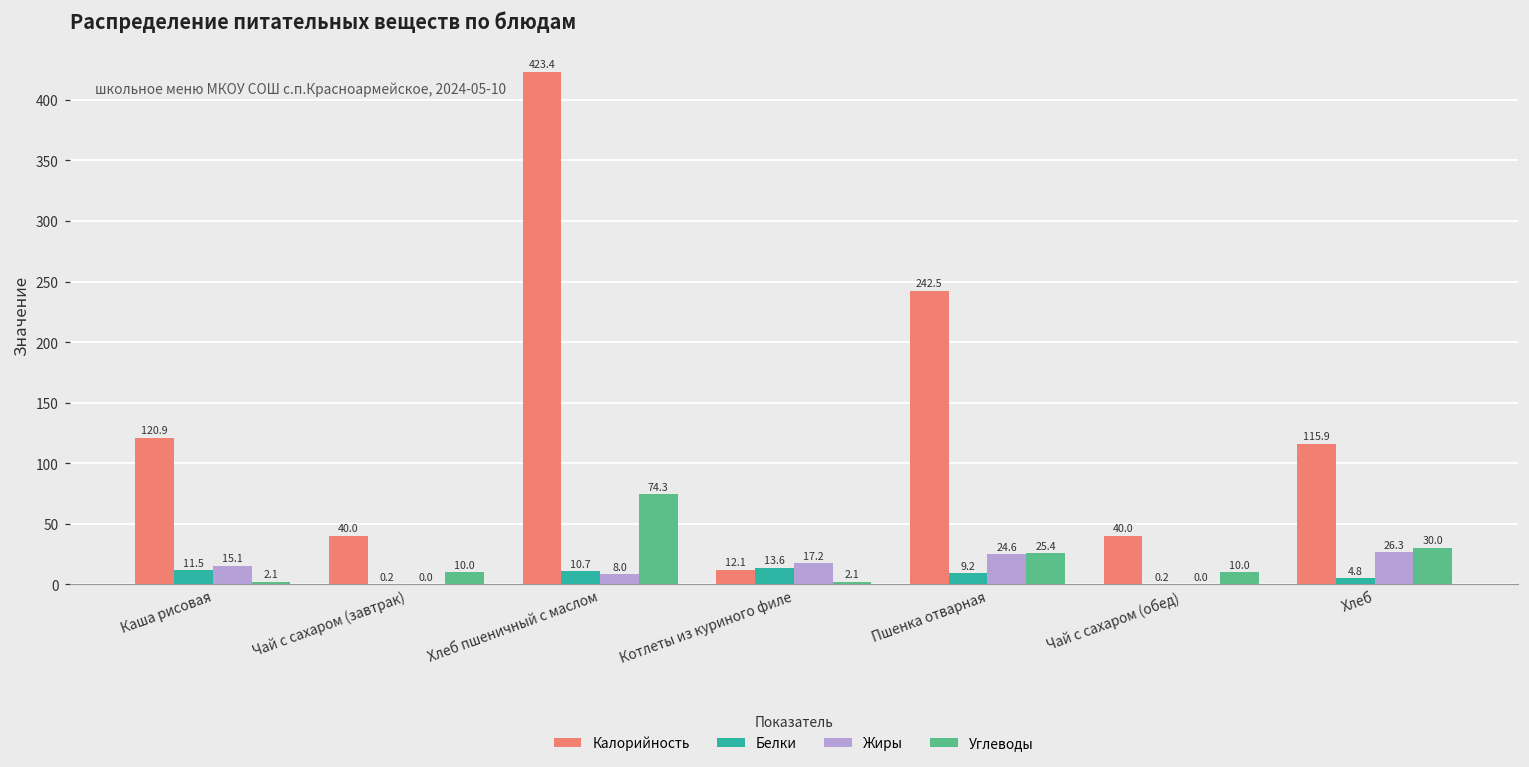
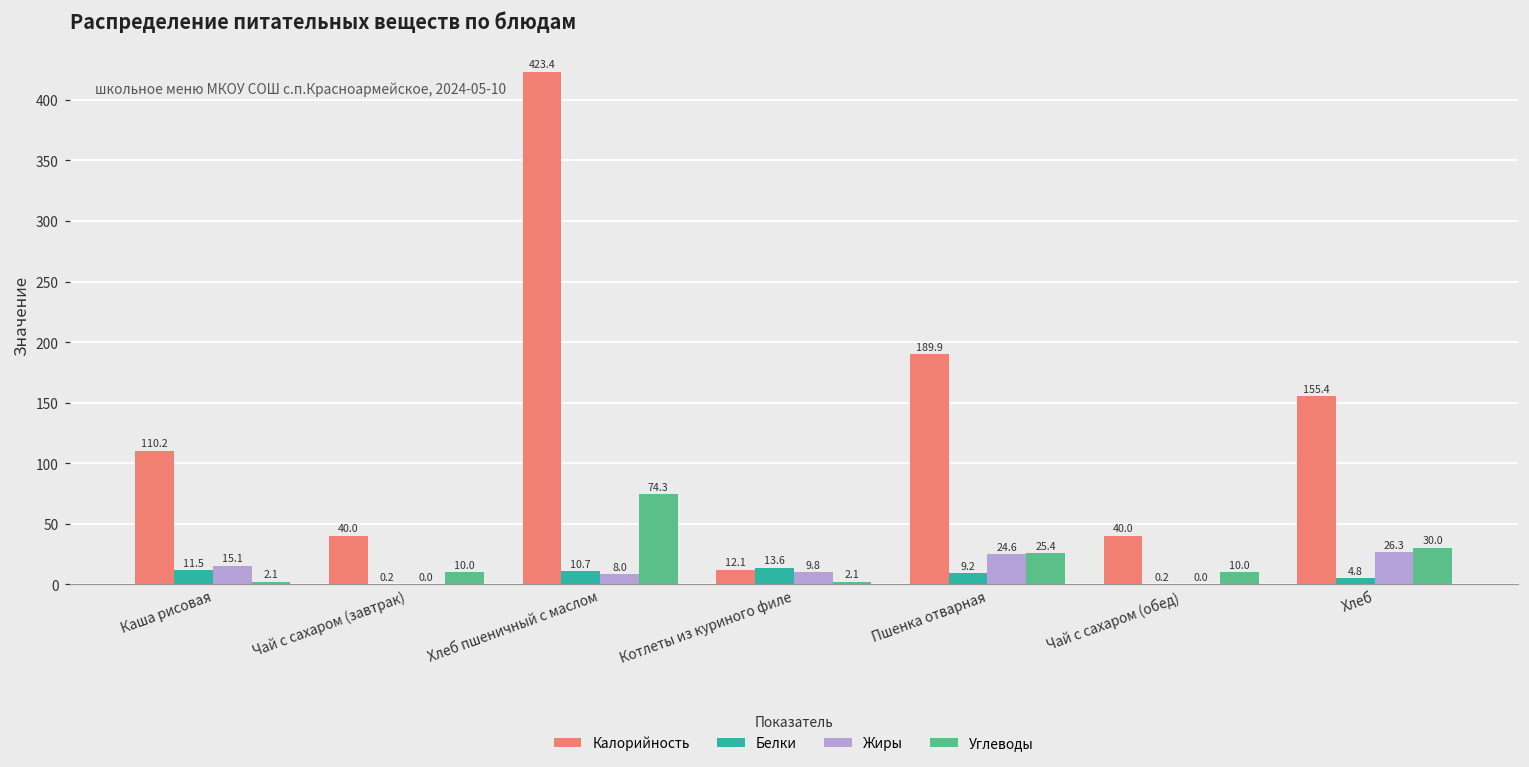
Калорийность, Каша рисовая: 120.9 -> 110.2
Жиры, Котлеты из куриного филе: 17.2 -> 9.8
Калорийность, Пшенка отварная: 242.5 -> 189.9
Калорийность, Хлеб: 115.9 -> 155.4
